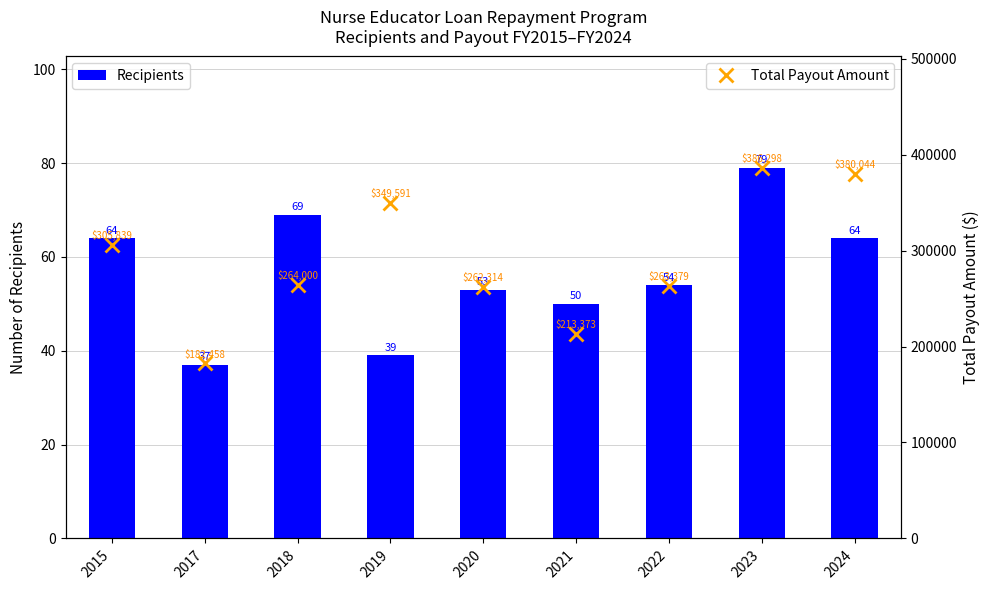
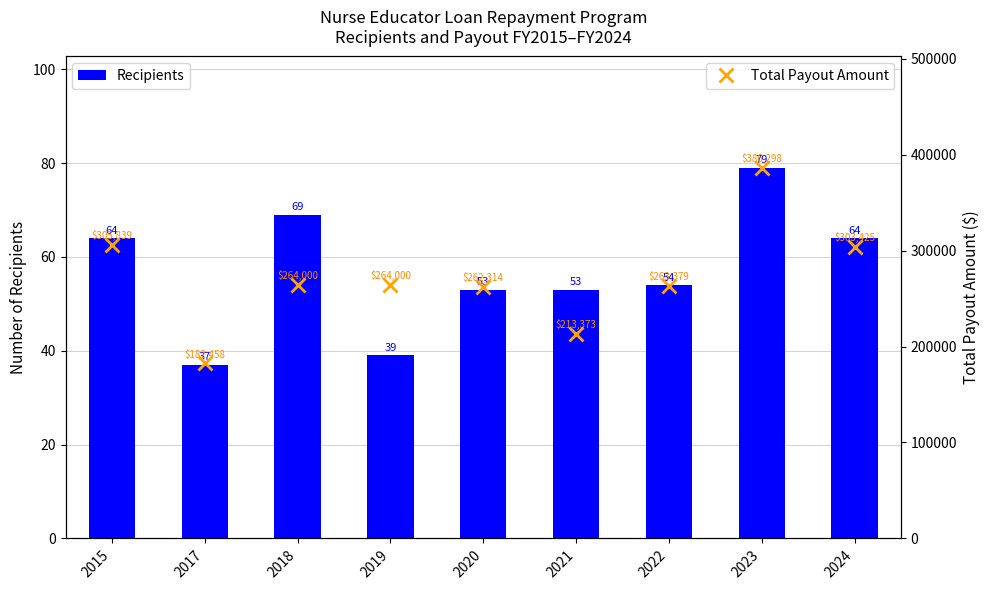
Recipients, 2021: 50 -> 53
Total Payout Amount, 2019: $349,591 -> $264,000
Total Payout Amount, 2024: $380,044 -> $303,425
